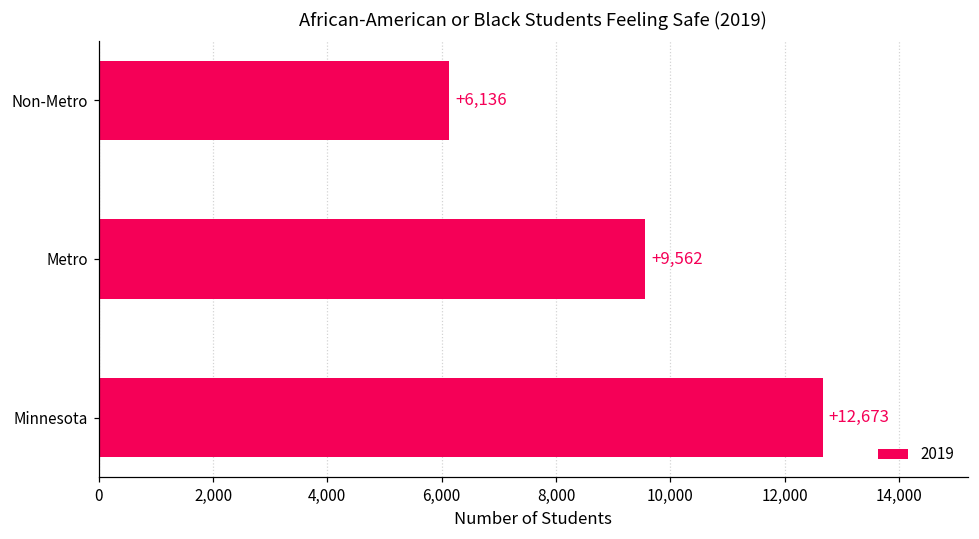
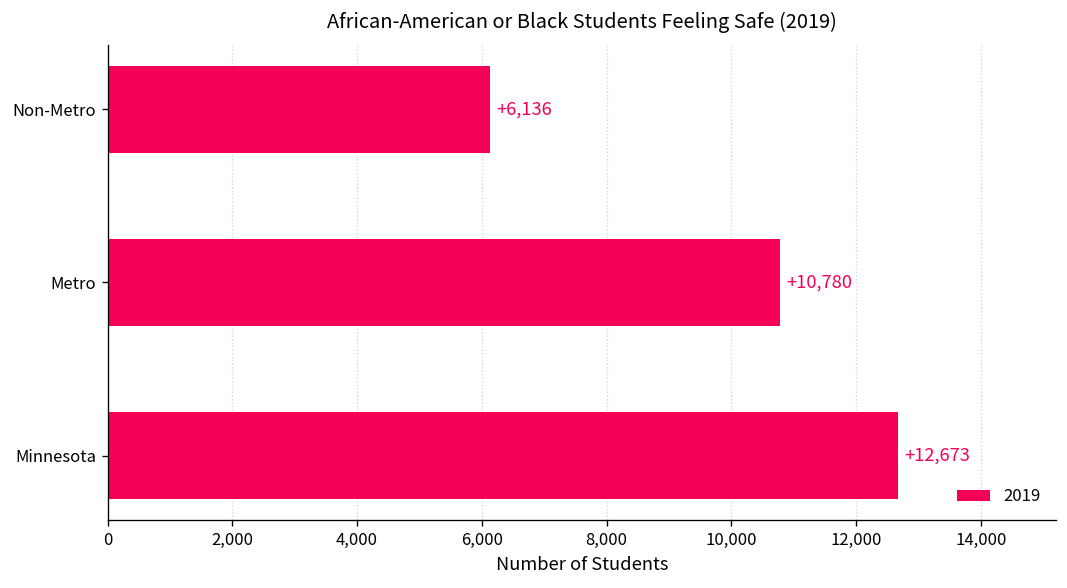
Metro: +9,562 -> +10,780
